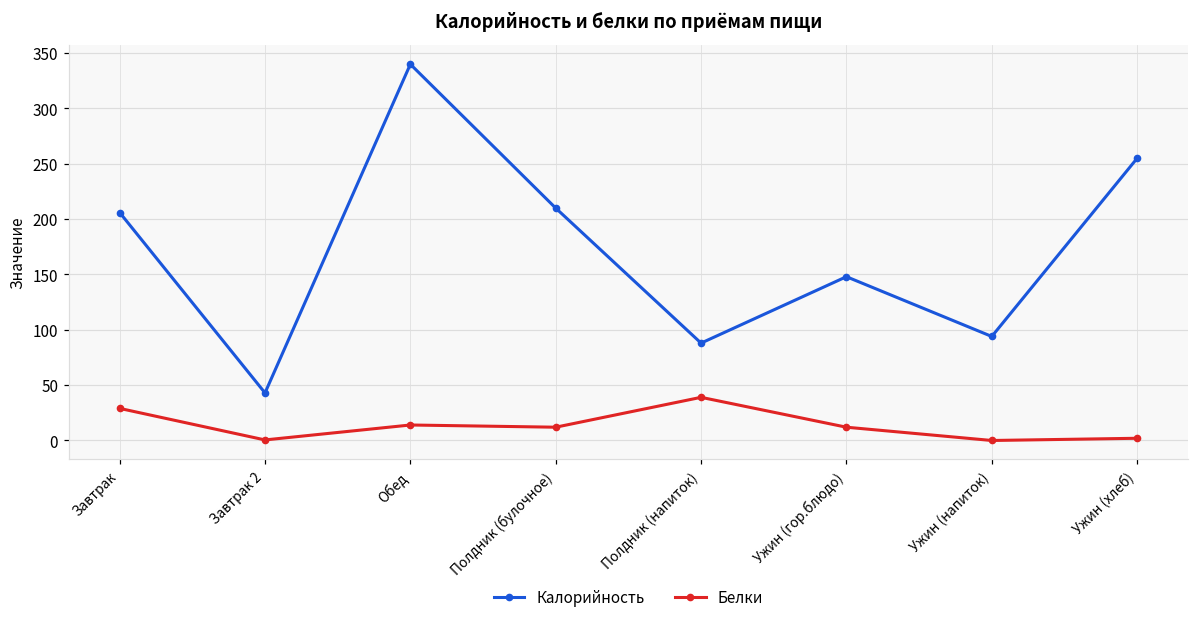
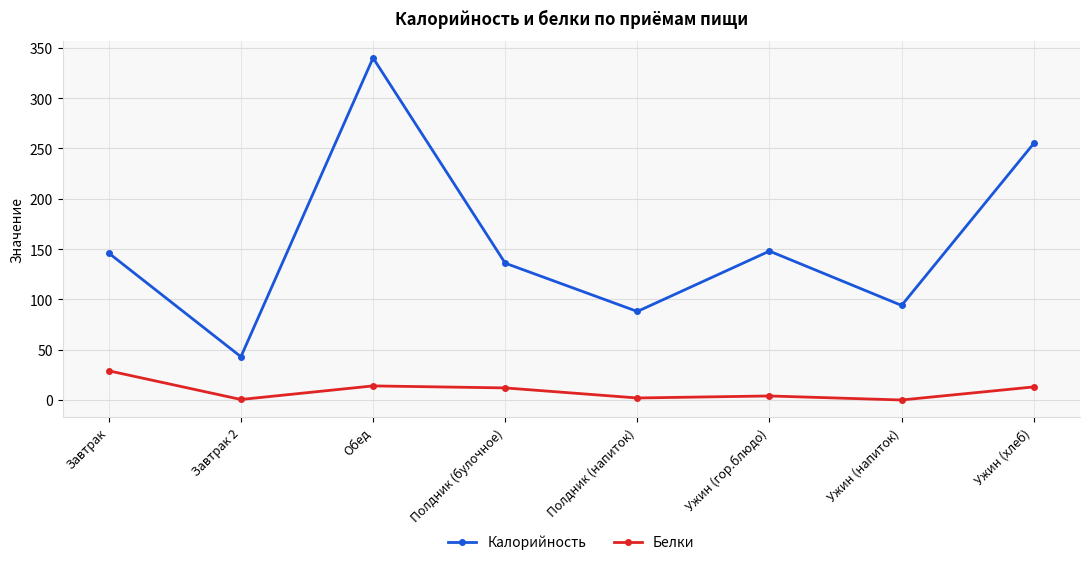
Калорийность, Завтрак: 206 -> 146
Калорийность, Полдник (булочное): 210 -> 136
Белки, Полдник (напиток): 39 -> 2
Белки, Ужин (гор.блюдо): 12 -> 4
Белки, Ужин (хлеб): 2 -> 13
